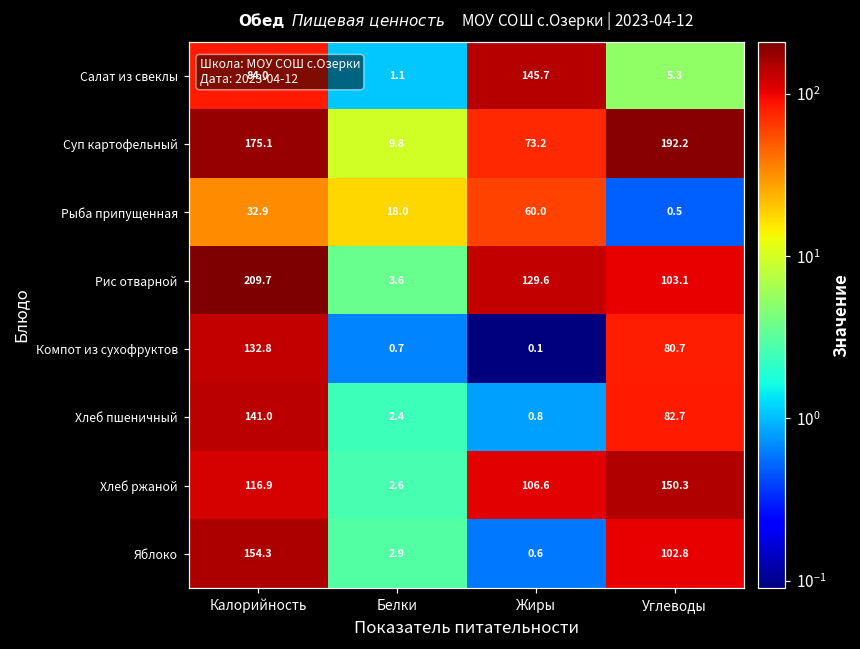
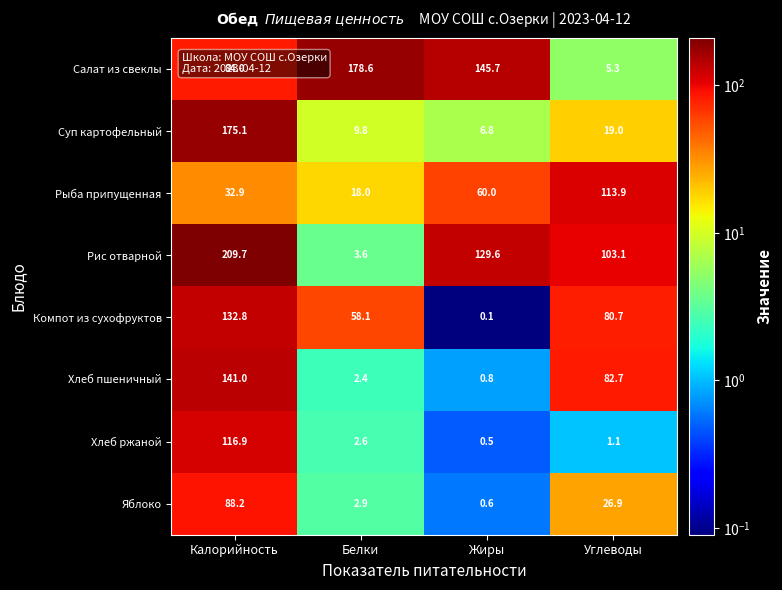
Салат из свеклы, Белки: 1.1 -> 178.6
Суп картофельный, Жиры: 73.2 -> 6.8
Суп картофельный, Углеводы: 192.2 -> 19.0
Рыба припущенная, Углеводы: 0.5 -> 113.9
Компот из сухофруктов, Белки: 0.7 -> 58.1
Хлеб ржаной, Жиры: 106.6 -> 0.5
Хлеб ржаной, Углеводы: 150.3 -> 1.1
Яблоко, Калорийность: 154.3 -> 88.2
Яблоко, Углеводы: 102.8 -> 26.9
